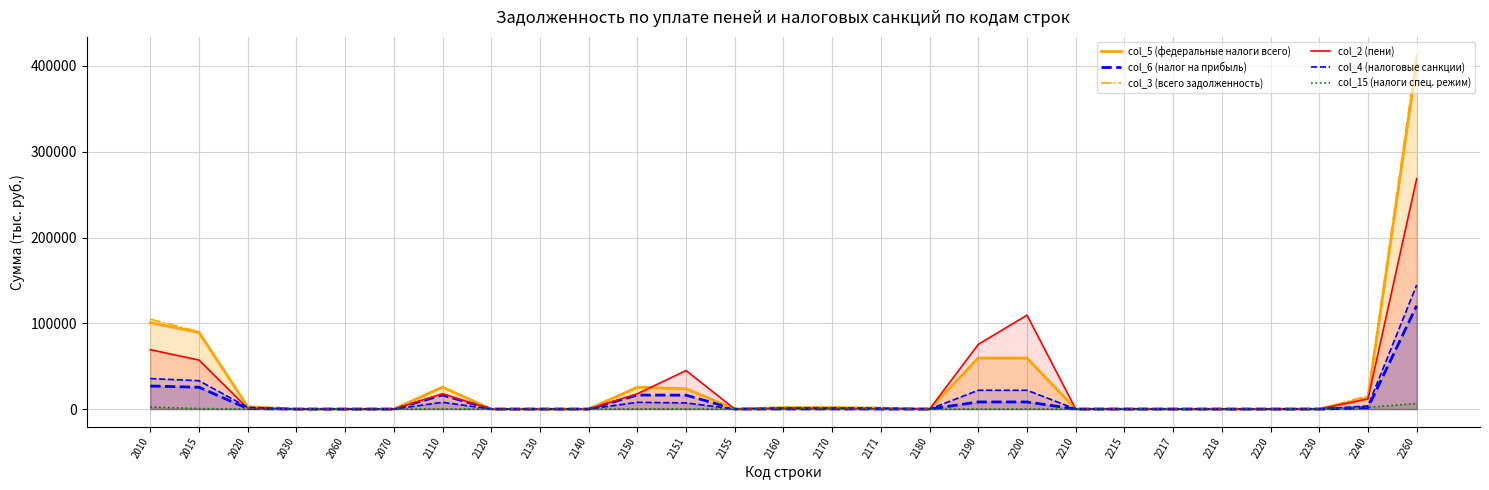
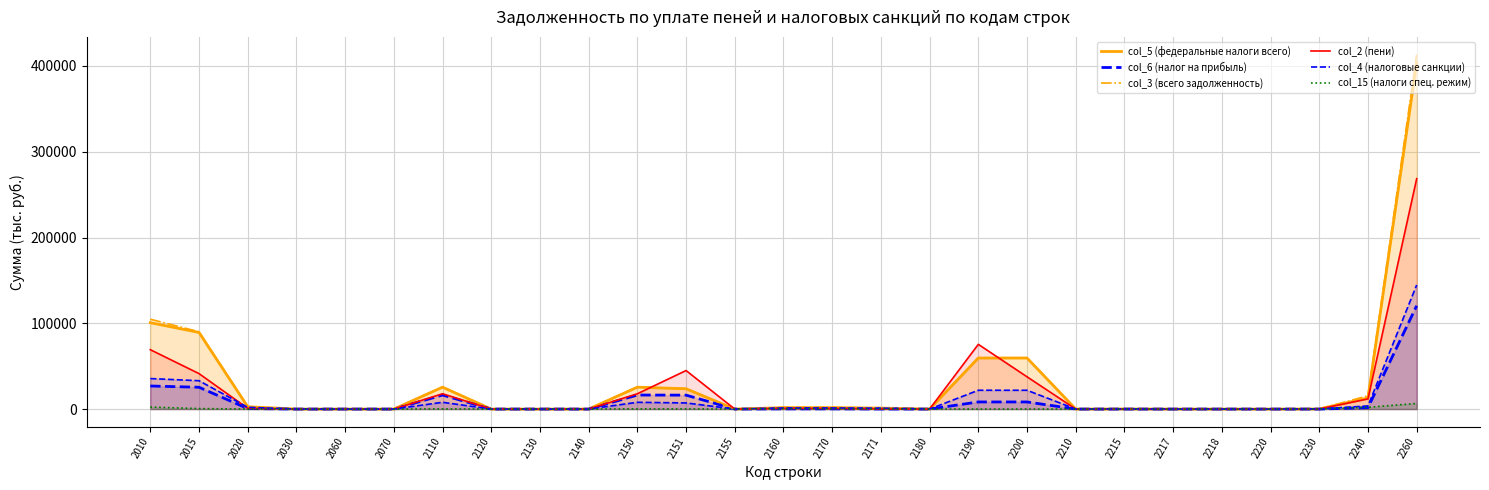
col_2 (пени), 2015: 60000 -> 40000
col_2 (пени), 2200: 110000 -> 40000
